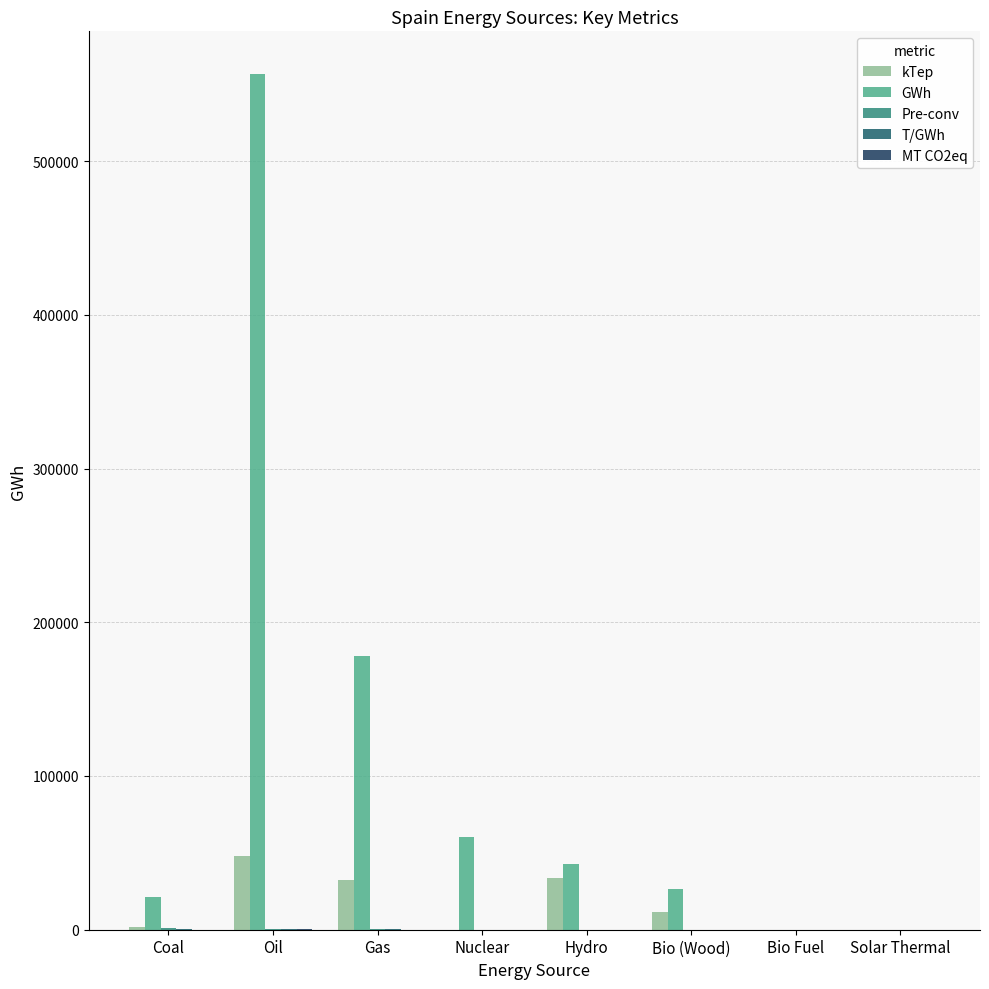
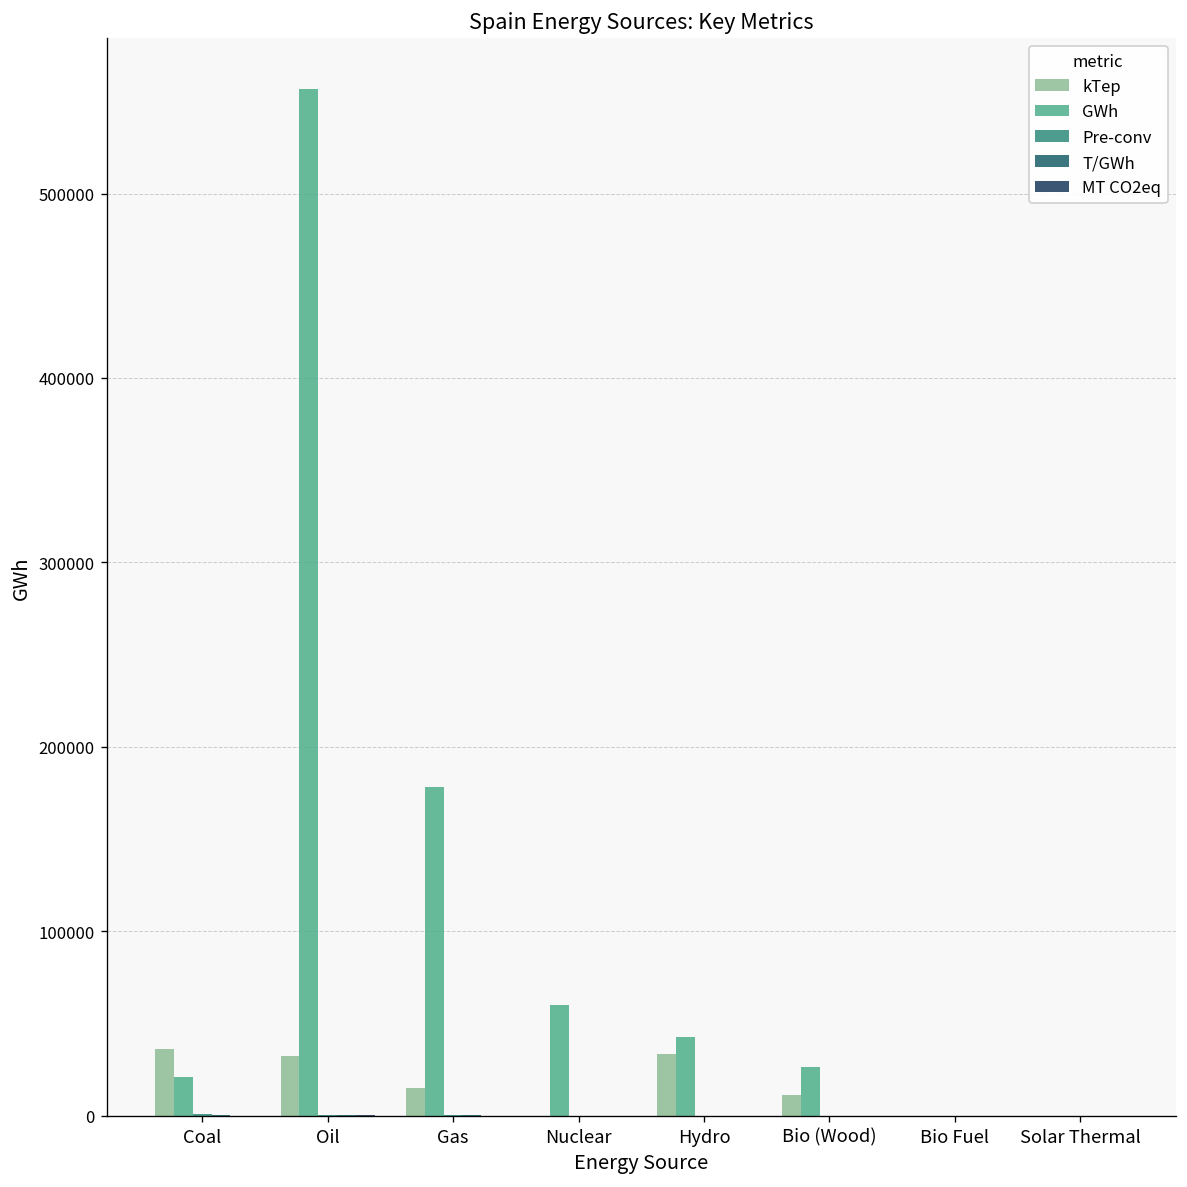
kTep, Coal: 2000 -> 36000
kTep, Oil: 48000 -> 33000
kTep, Gas: 33000 -> 15000
